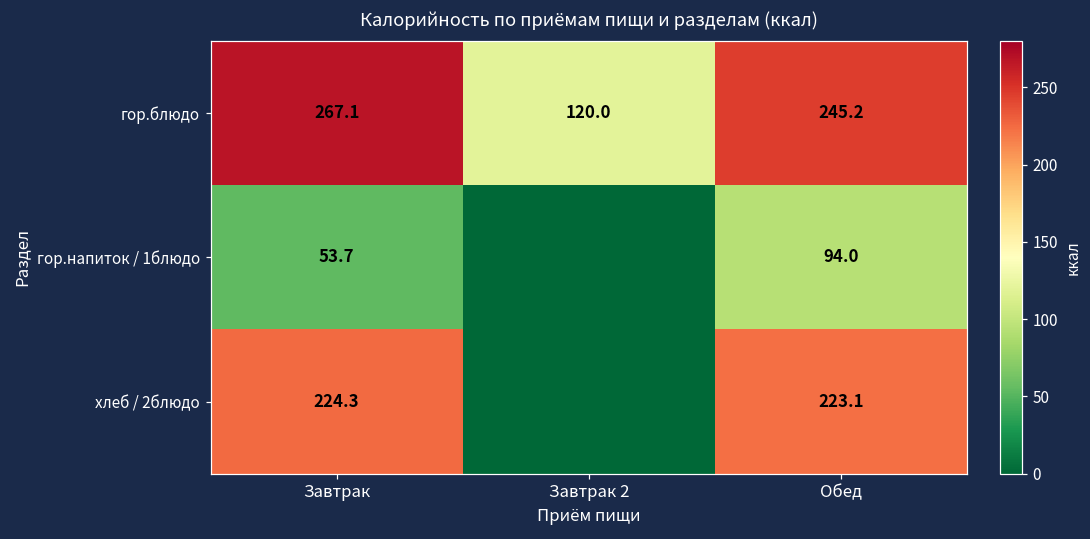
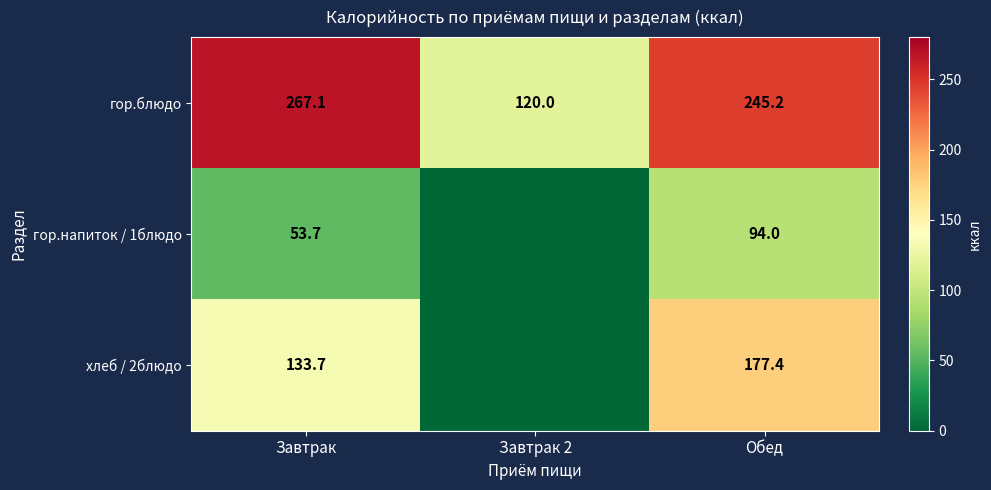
хлеб / 2блюдо, Завтрак: 224.3 -> 133.7
хлеб / 2блюдо, Обед: 223.1 -> 177.4
